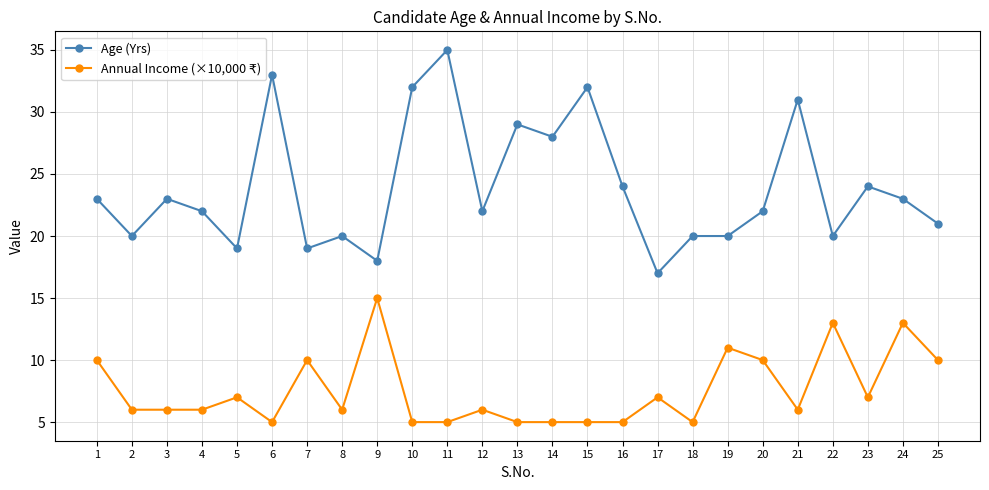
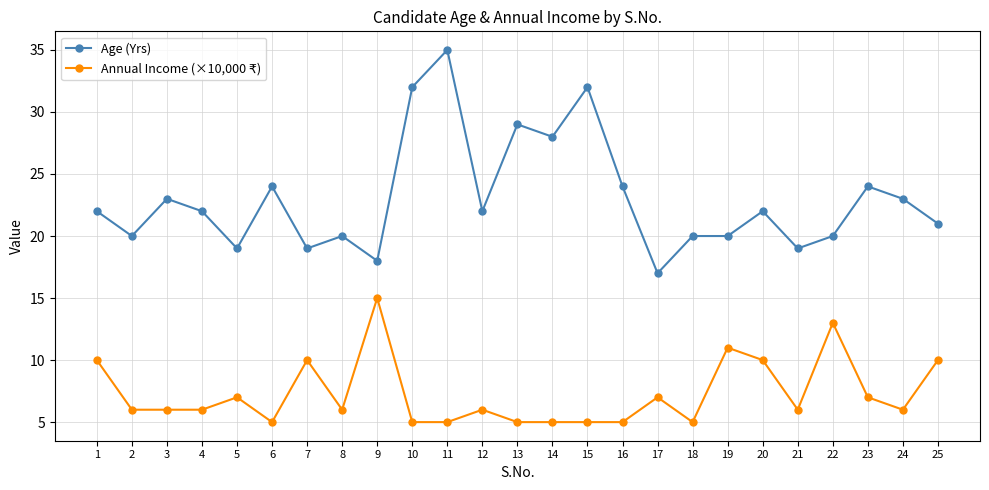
Age (Yrs), 1: 23 -> 22
Age (Yrs), 6: 33 -> 24
Age (Yrs), 21: 31 -> 19
Annual Income (×10,000 ₹), 24: 13 -> 6
